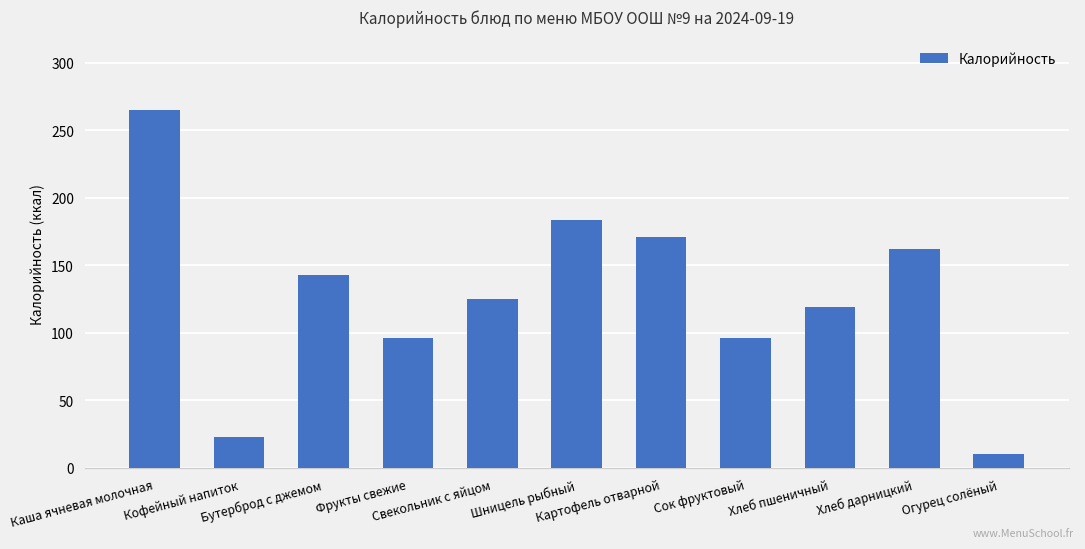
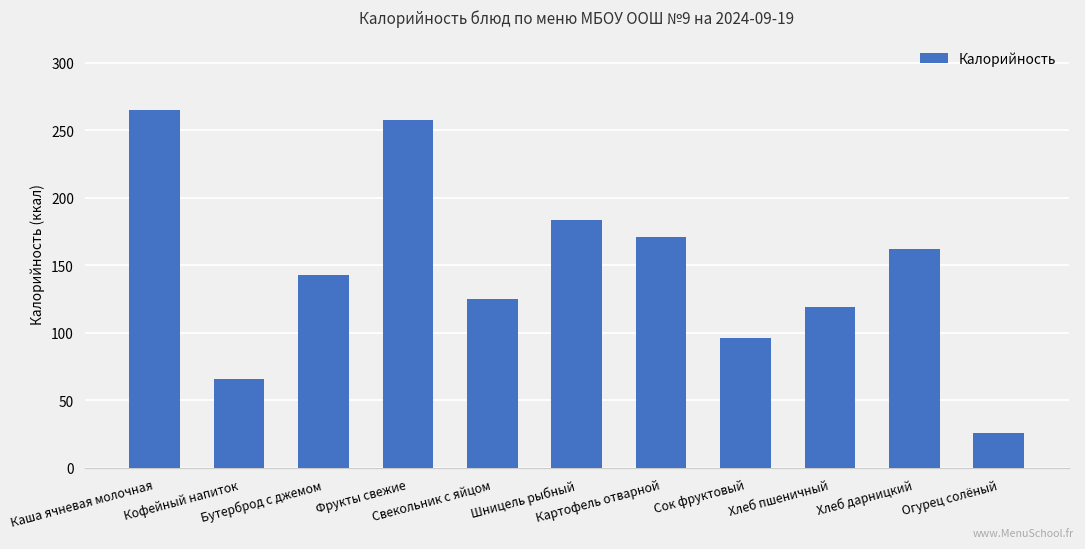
Кофейный напиток: 23 -> 66
Фрукты свежие: 96 -> 258
Огурец солёный: 10 -> 26
